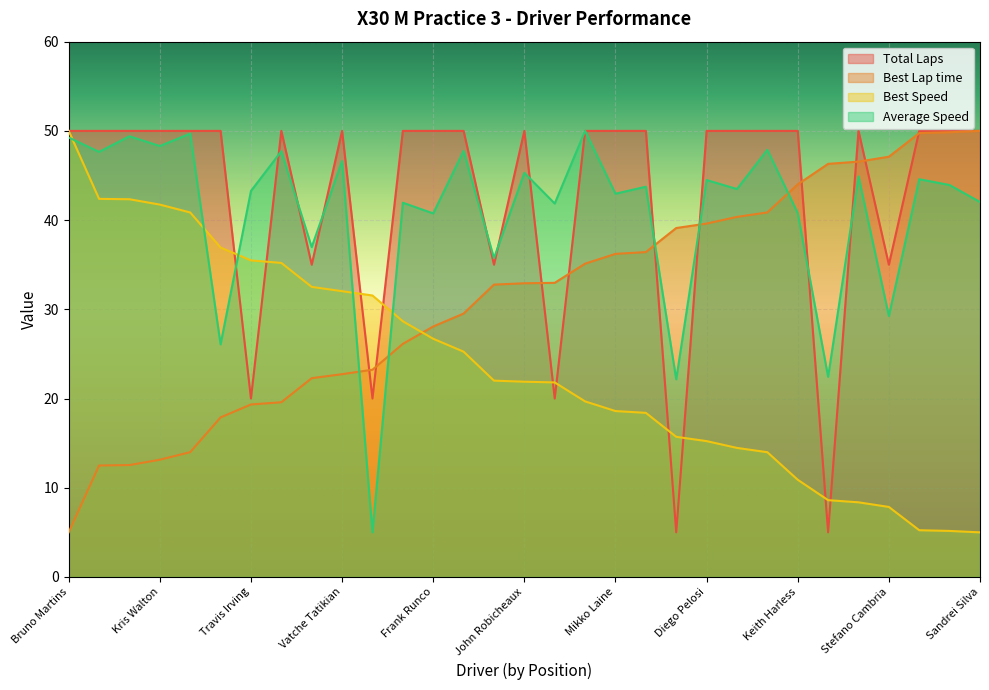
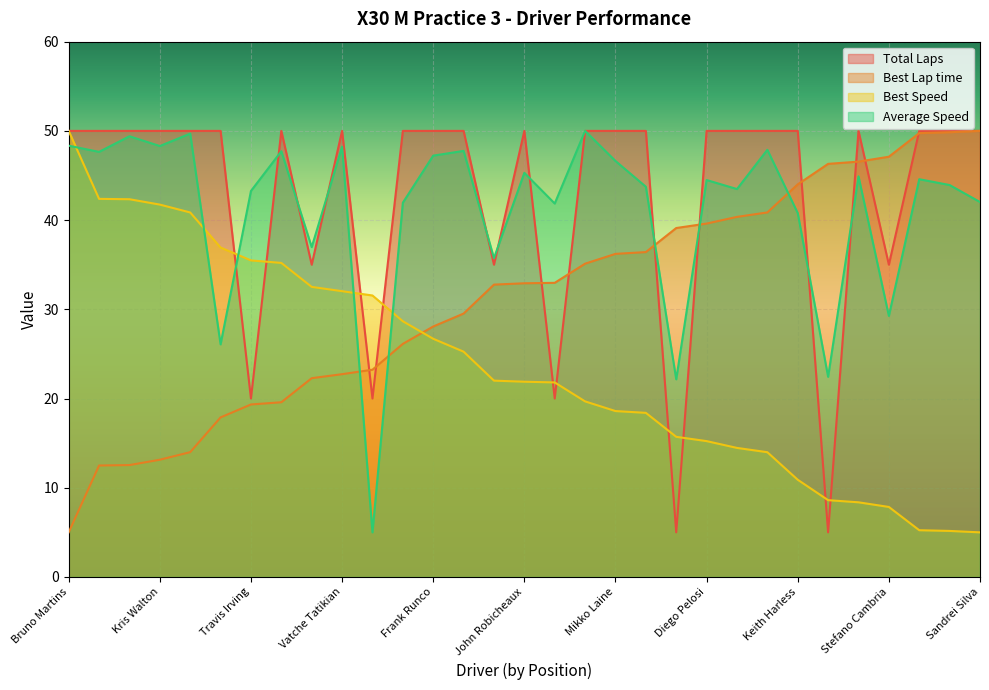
Average Speed, Bruno Martins: 49 -> 48
Average Speed, Vatche Tatikian: 47 -> 48
Average Speed, Frank Runco: 41 -> 47
Average Speed, Mikko Laine: 43 -> 47
